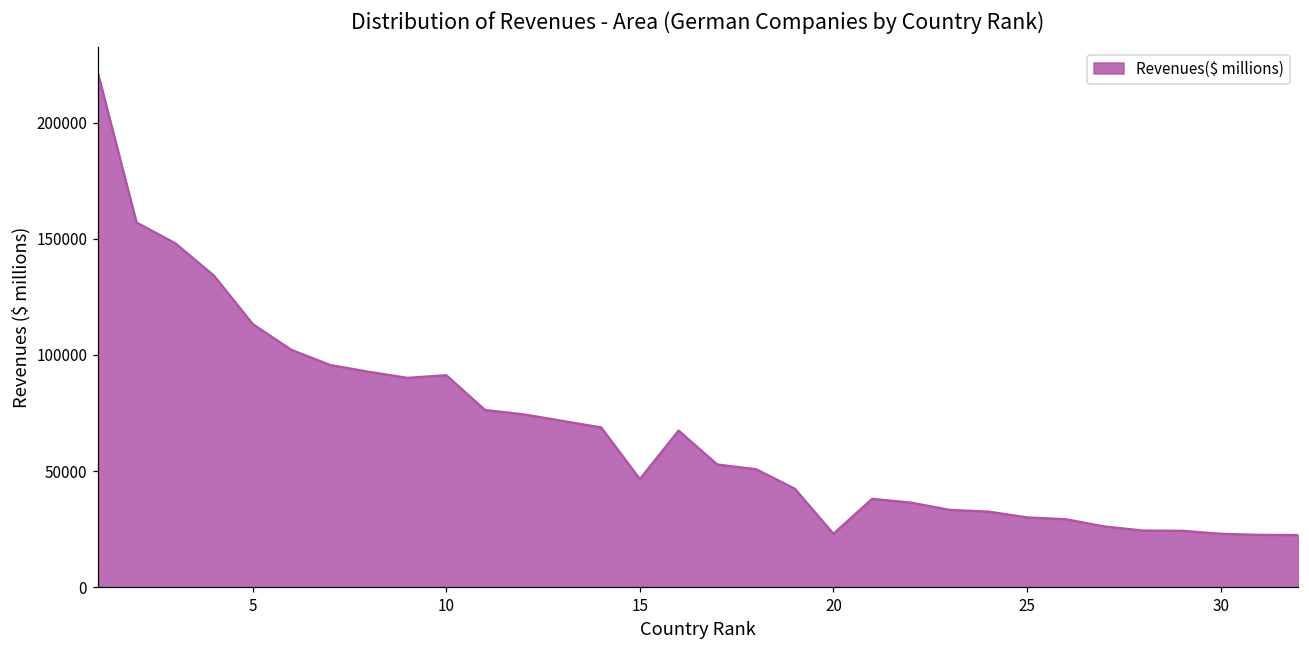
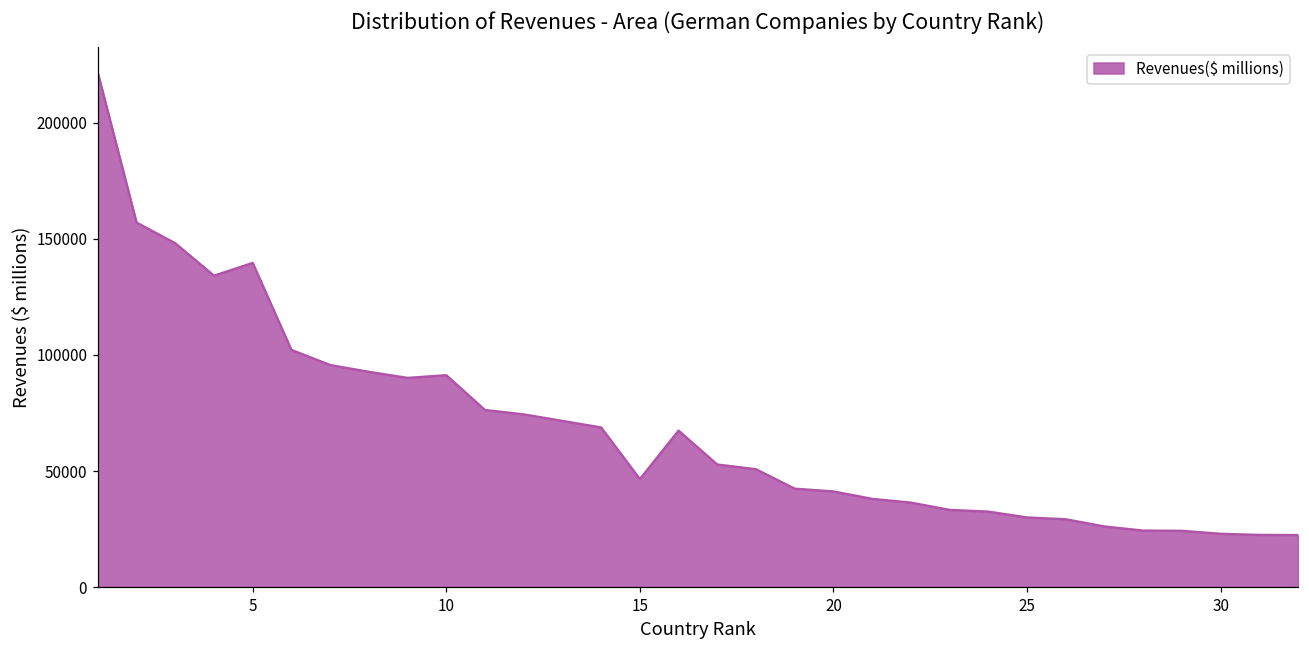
5: 113000 -> 140000
20: 23000 -> 41000
